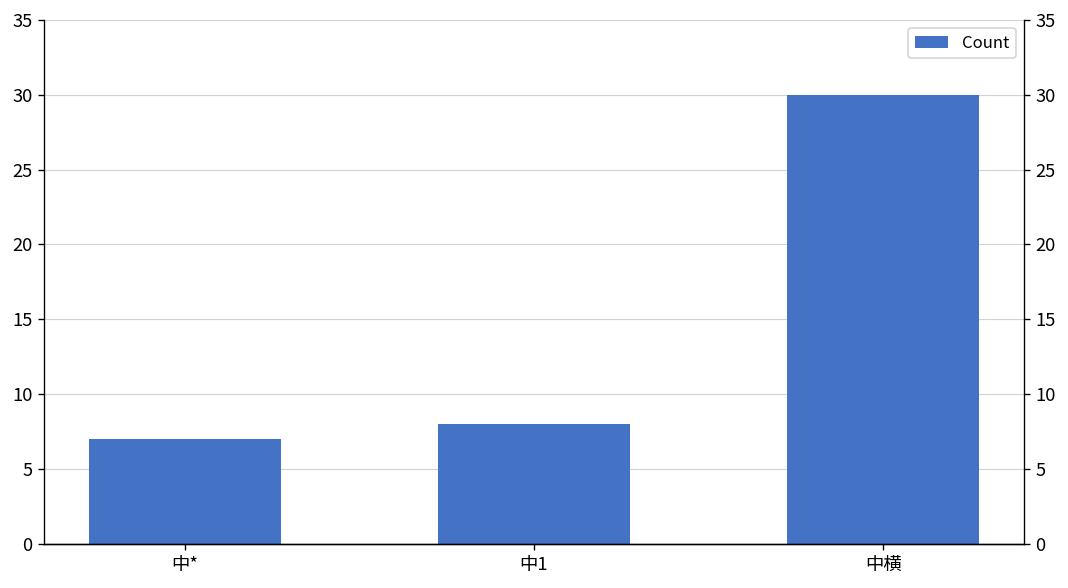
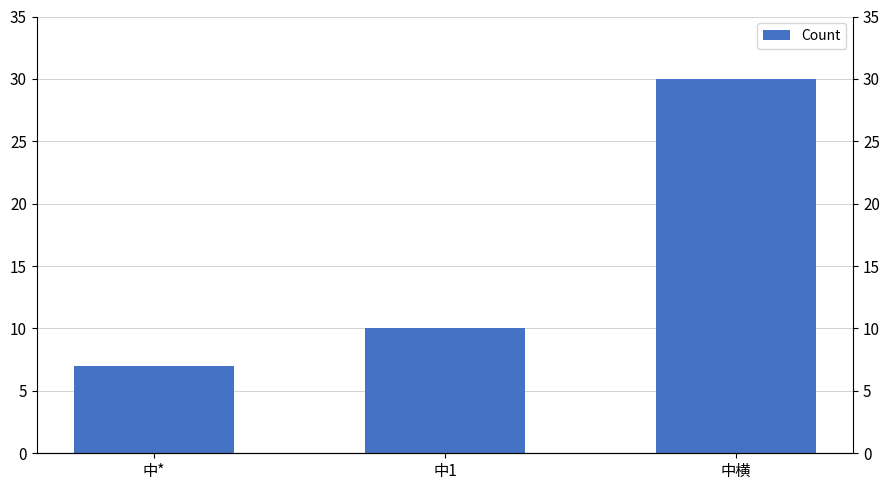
中1: 8 -> 10
